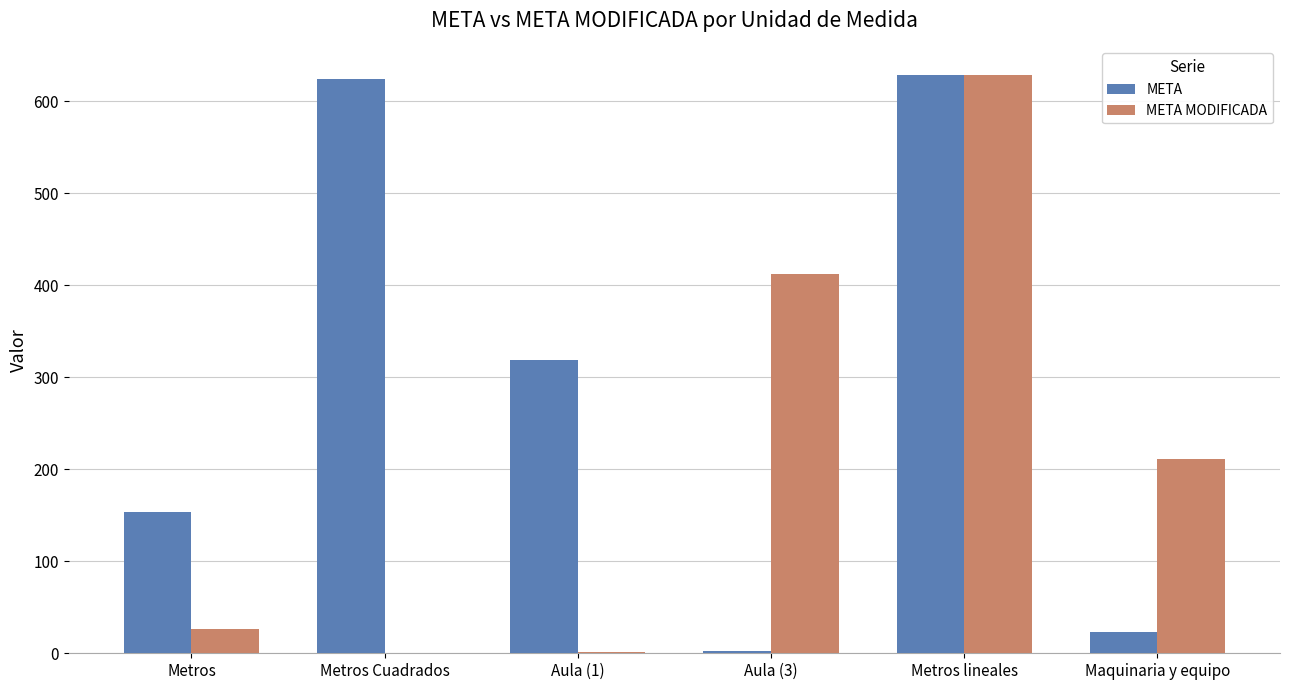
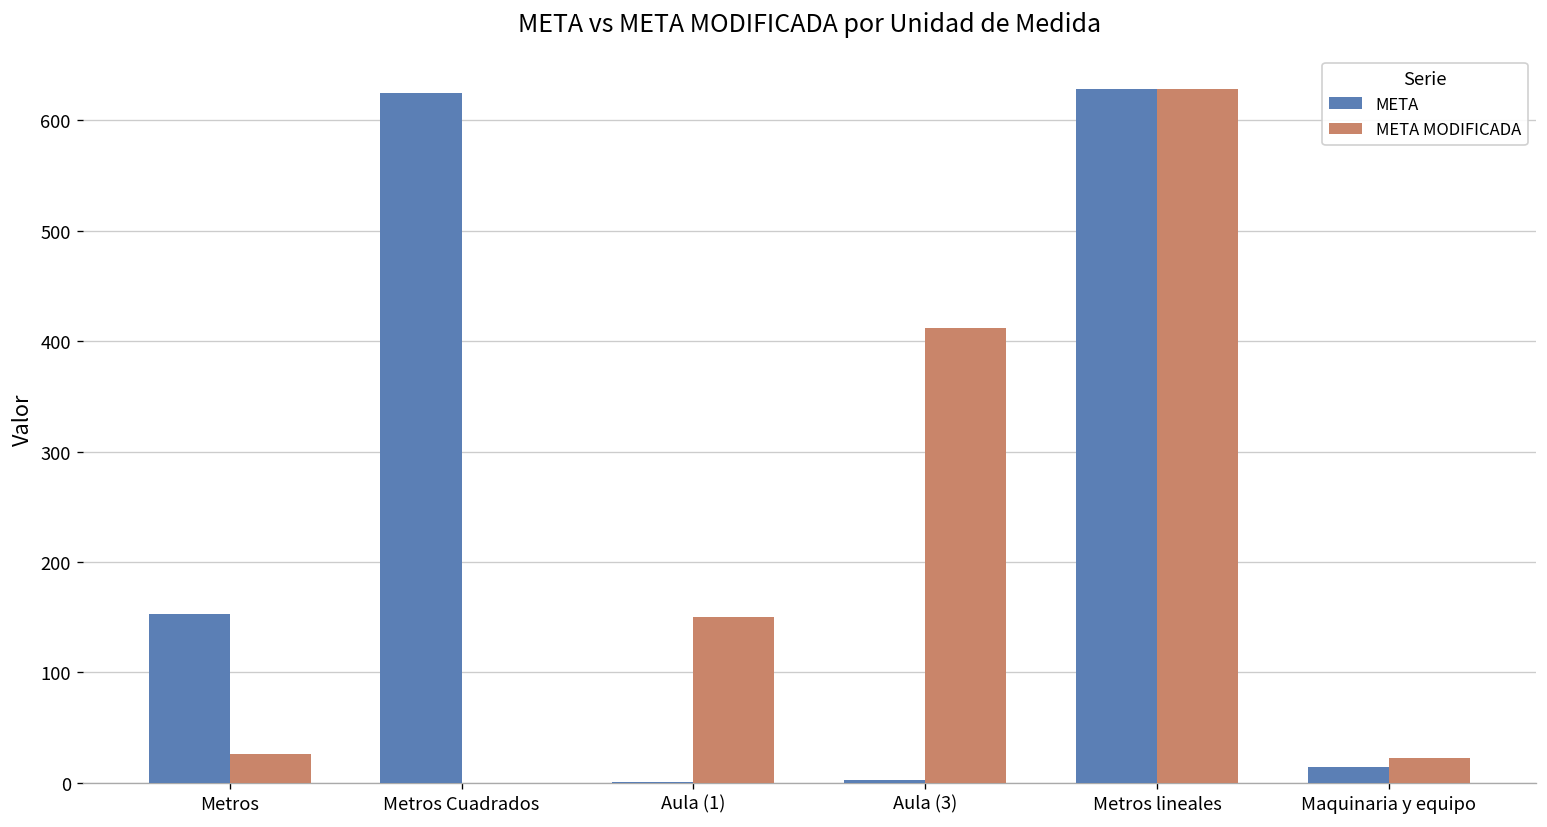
META, Aula (1): 320 -> 0
META MODIFICADA, Aula (1): 0 -> 150
META, Maquinaria y equipo: 20 -> 10
META MODIFICADA, Maquinaria y equipo: 210 -> 20
